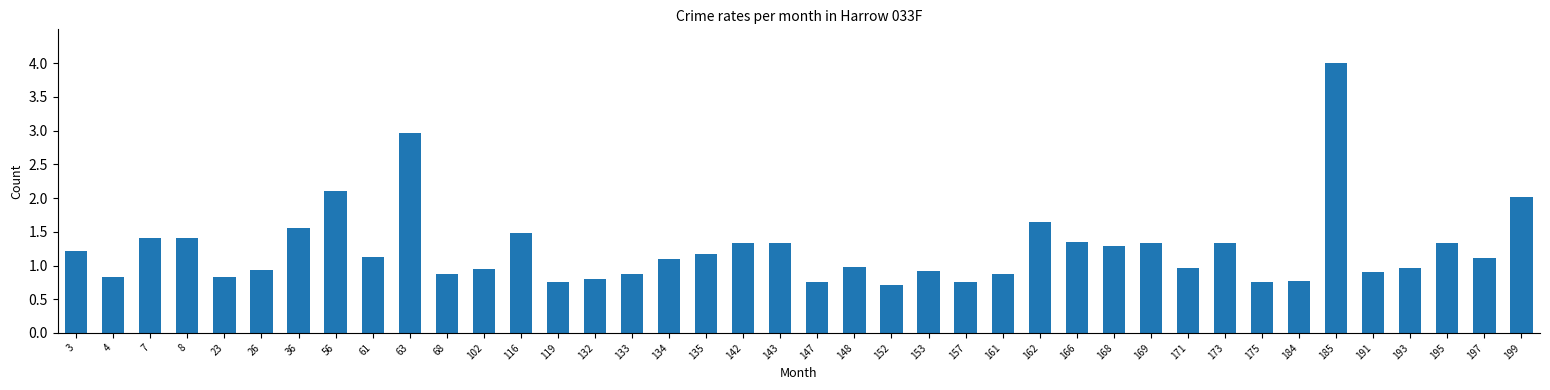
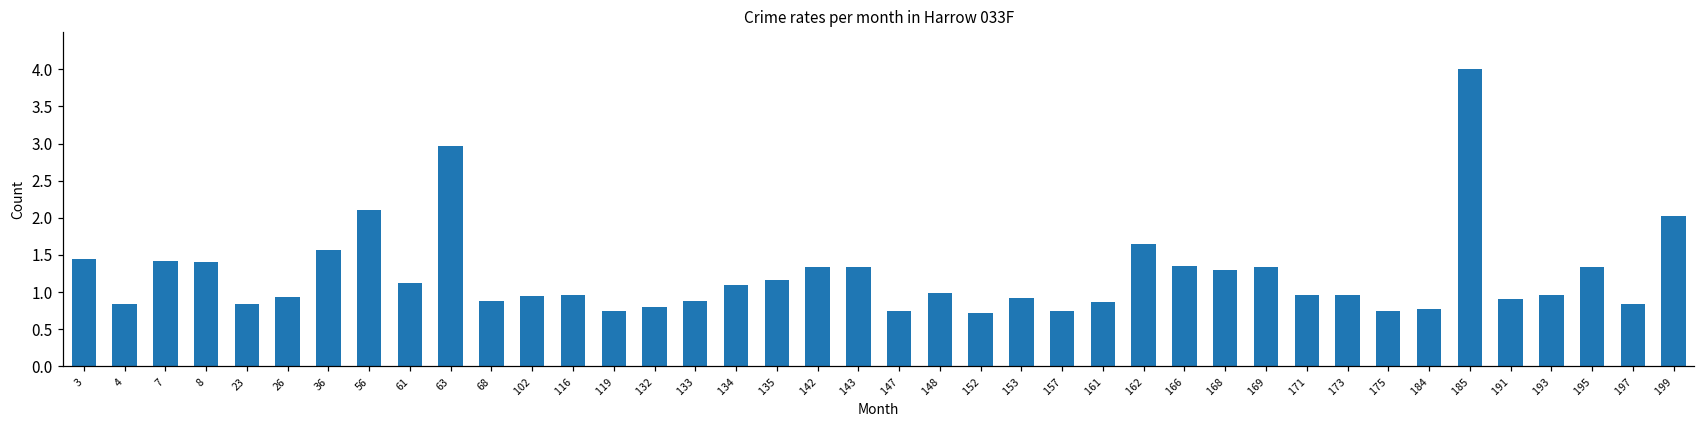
3: 1.2 -> 1.4
116: 1.5 -> 1.0
173: 1.3 -> 1.0
197: 1.1 -> 0.8
